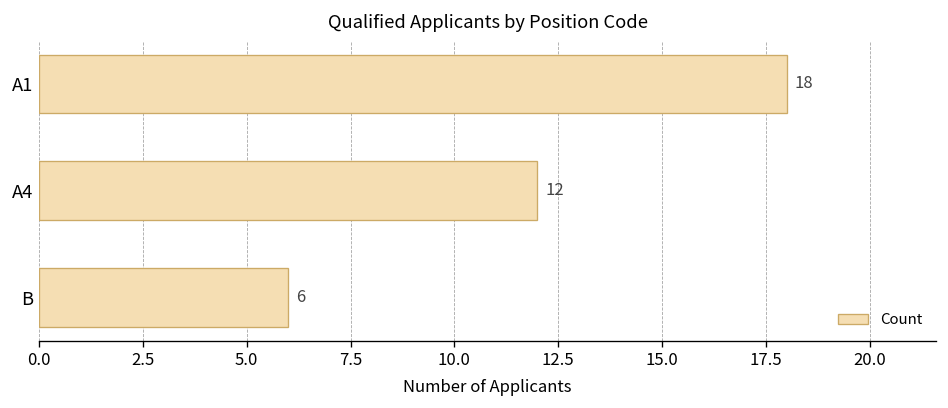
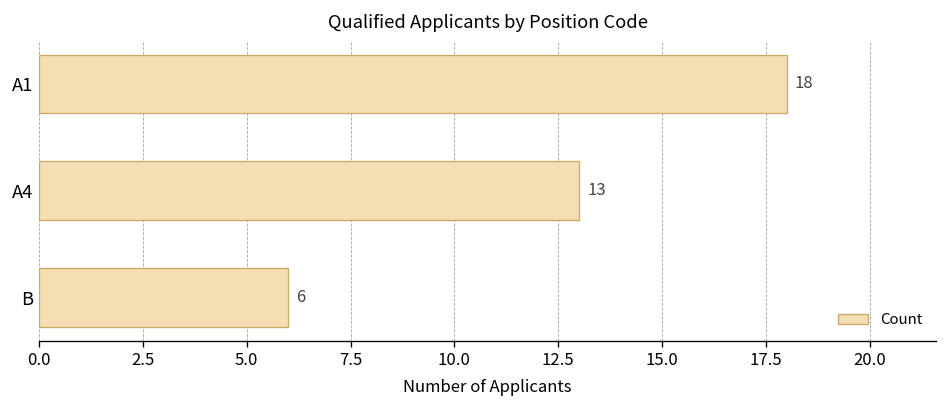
A4: 12 -> 13
